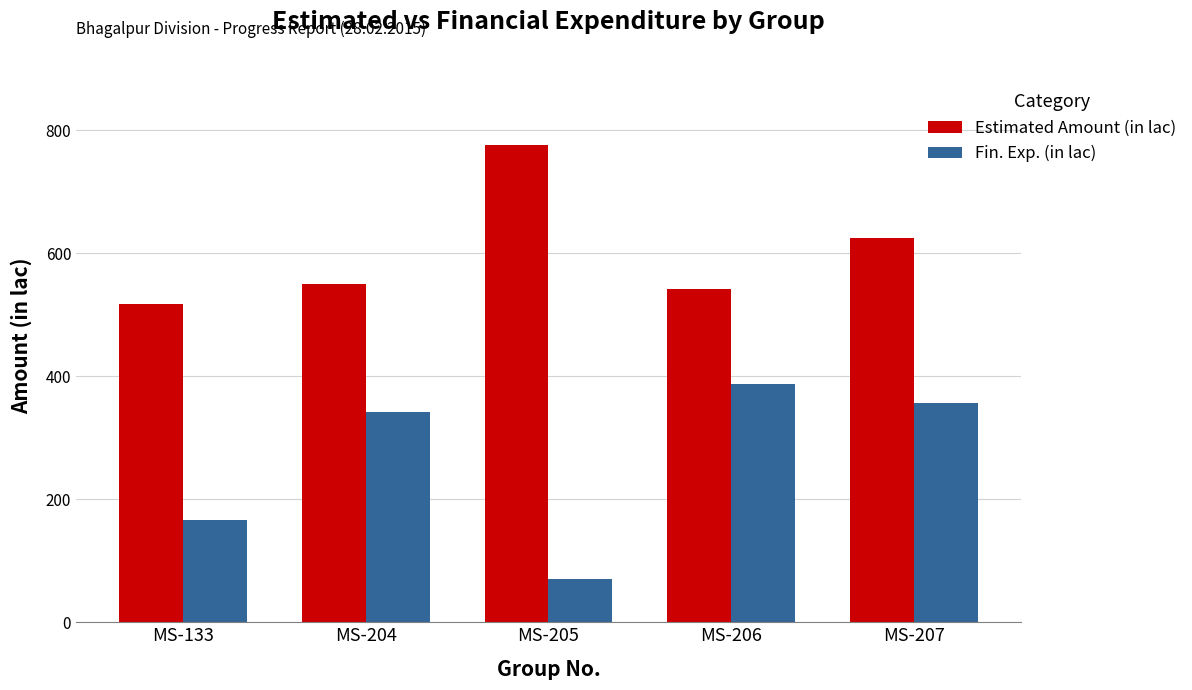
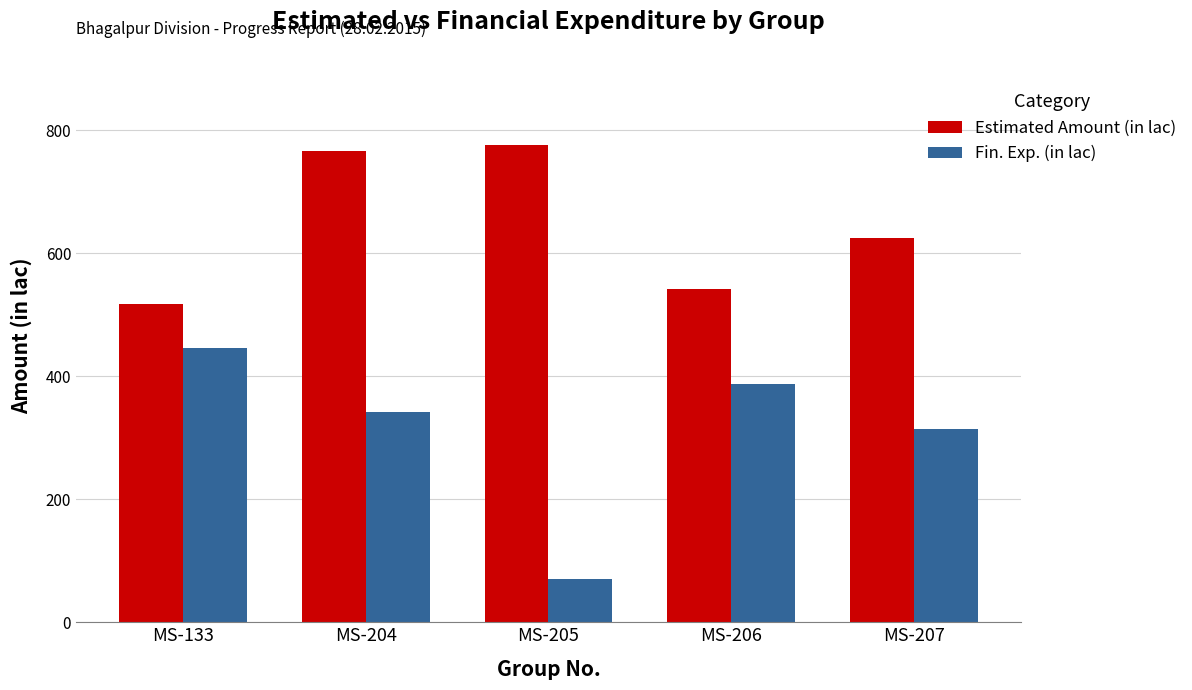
Fin. Exp. (in lac), MS-133: 170 -> 450
Estimated Amount (in lac), MS-204: 550 -> 770
Fin. Exp. (in lac), MS-207: 360 -> 310
